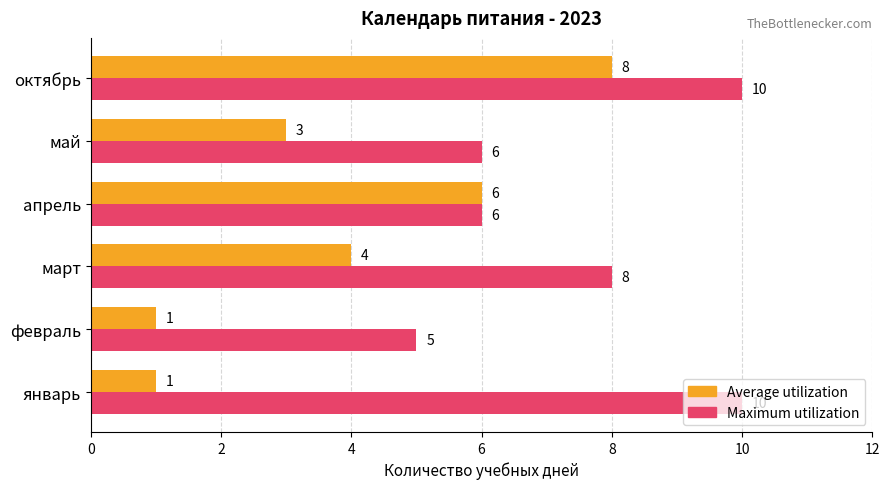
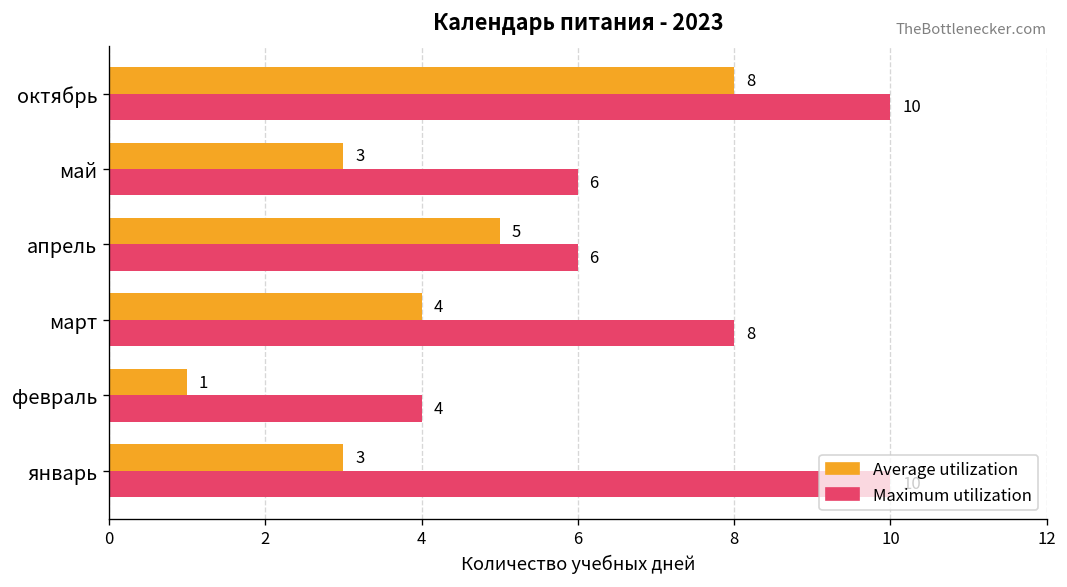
Average utilization, апрель: 6 -> 5
Maximum utilization, февраль: 5 -> 4
Average utilization, январь: 1 -> 3
